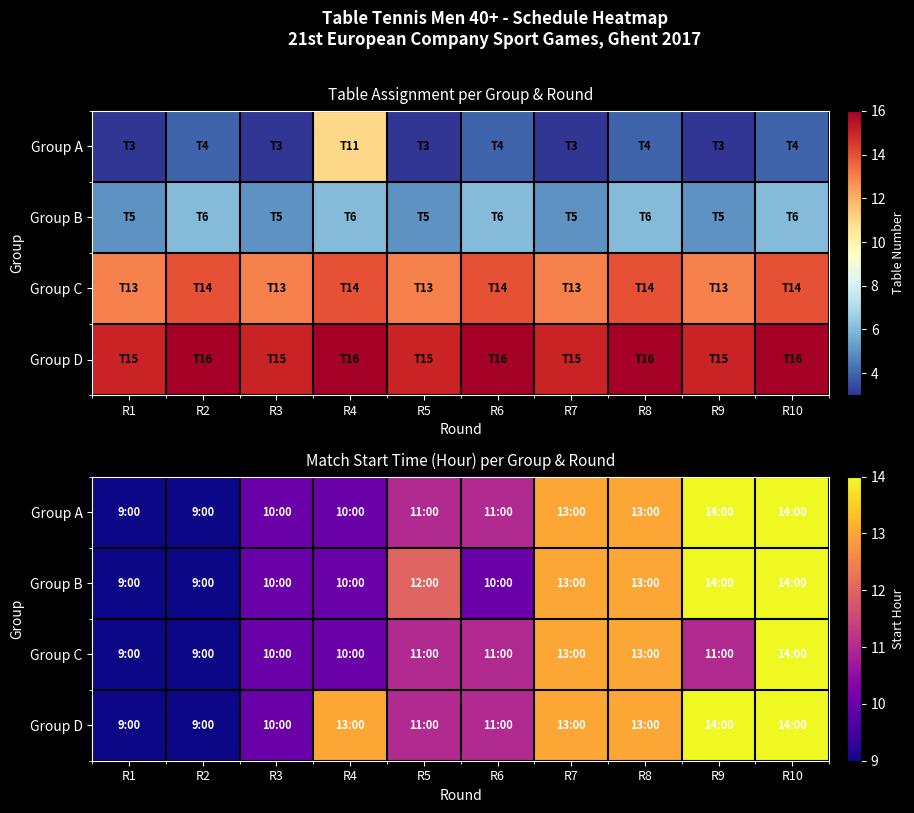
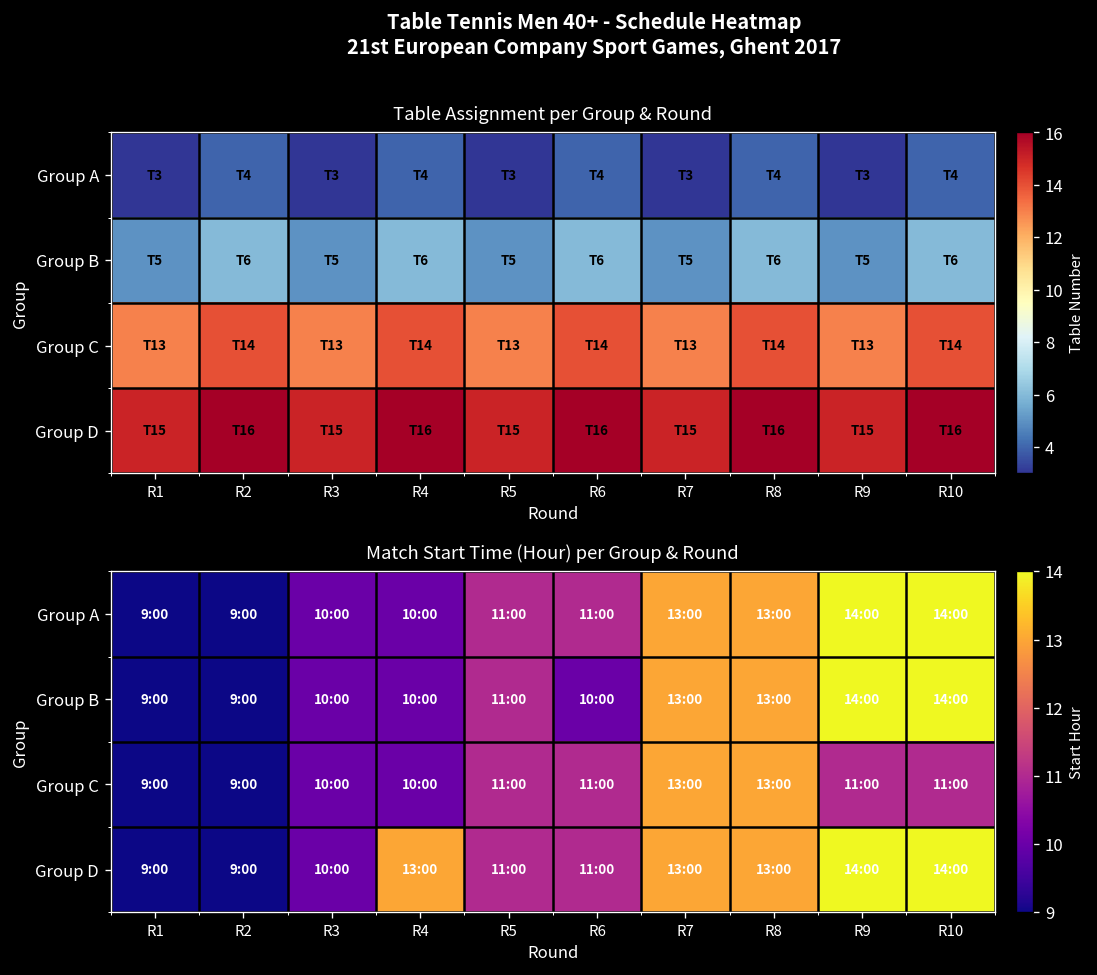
Table Assignment per Group & Round, Group A, R4: 11 -> 4
Match Start Time (Hour) per Group & Round, Group B, R5: 12:00 -> 11:00
Match Start Time (Hour) per Group & Round, Group C, R10: 14:00 -> 11:00
